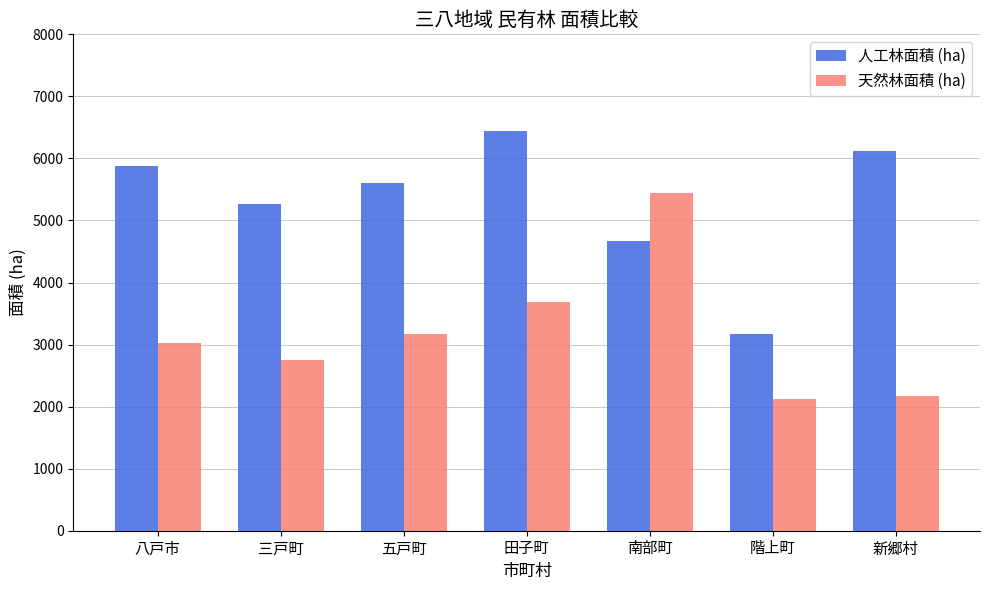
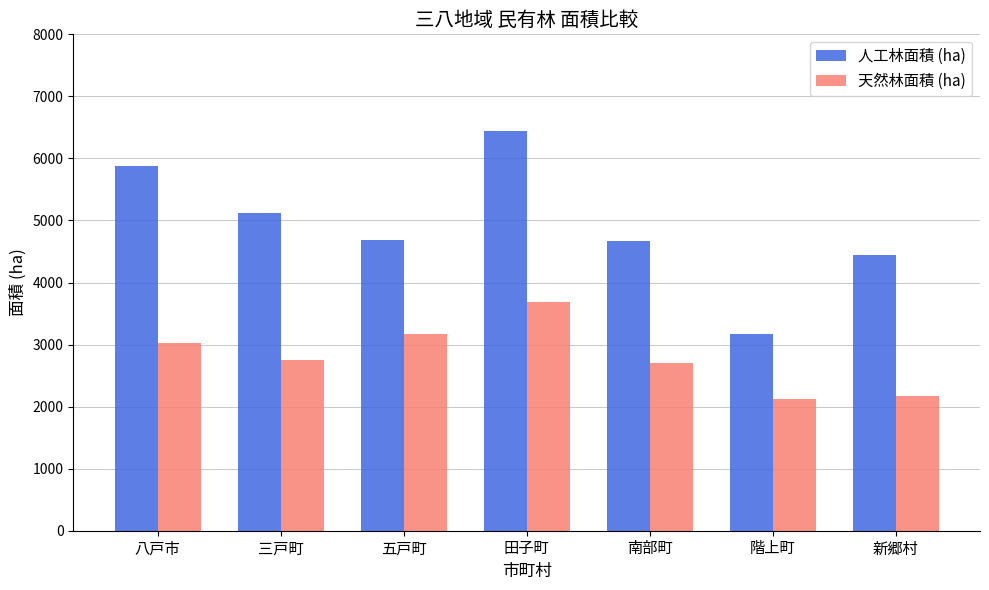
人工林面積 (ha), 三戸町: 5300 -> 5100
人工林面積 (ha), 五戸町: 5600 -> 4700
天然林面積 (ha), 南部町: 5400 -> 2700
人工林面積 (ha), 新郷村: 6100 -> 4400
